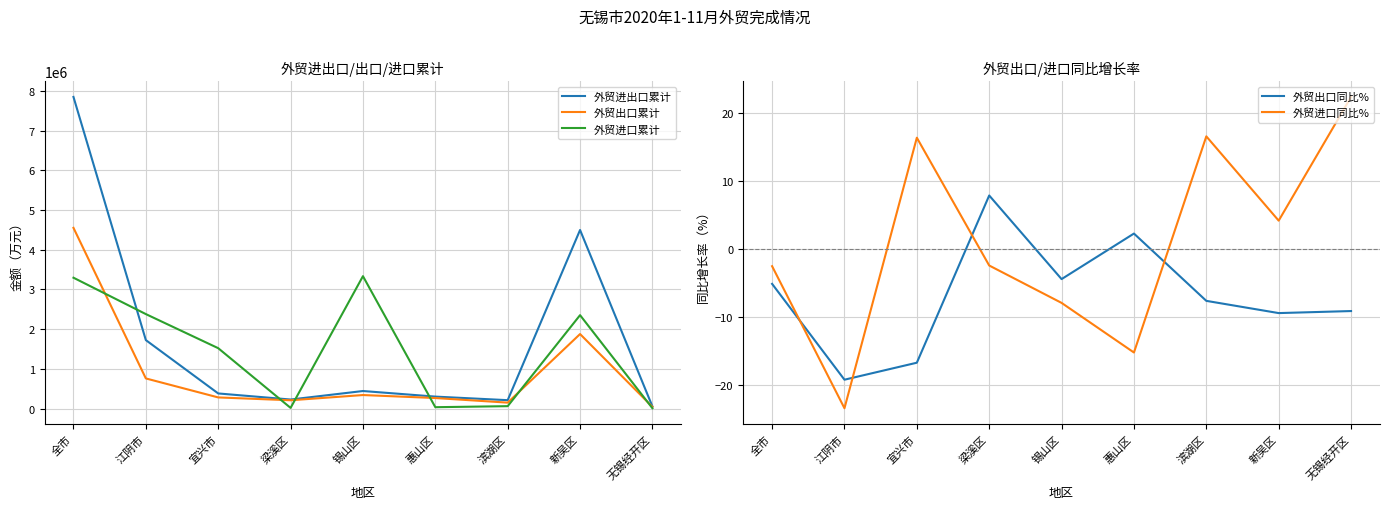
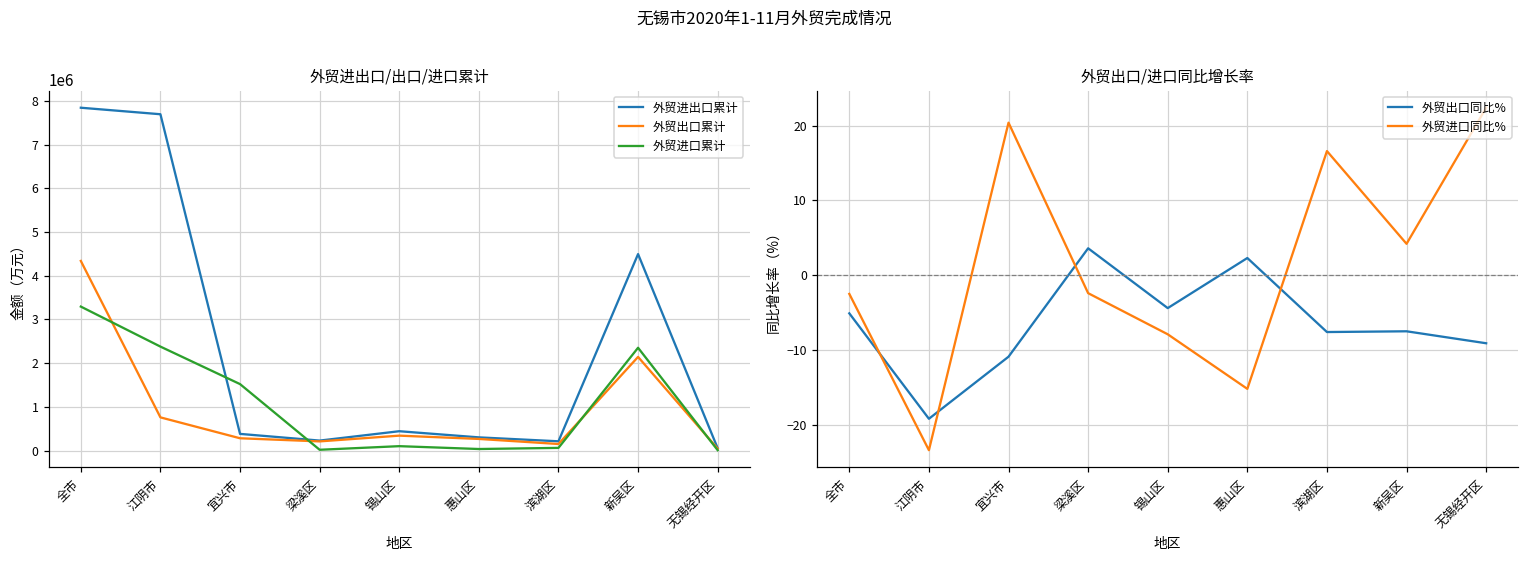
外贸进出口/出口/进口累计, 外贸出口累计, 全市: 4600000 -> 4300000
外贸进出口/出口/进口累计, 外贸进出口累计, 江阴市: 1700000 -> 7700000
外贸进出口/出口/进口累计, 外贸进口累计, 锡山区: 3300000 -> 100000
外贸进出口/出口/进口累计, 外贸出口累计, 新吴区: 1900000 -> 2100000
外贸出口/进口同比增长率, 外贸出口同比%, 宜兴市: -17 -> -11
外贸出口/进口同比增长率, 外贸进口同比%, 宜兴市: 16 -> 20
外贸出口/进口同比增长率, 外贸出口同比%, 梁溪区: 8 -> 4
外贸出口/进口同比增长率, 外贸出口同比%, 新吴区: -9 -> -8
